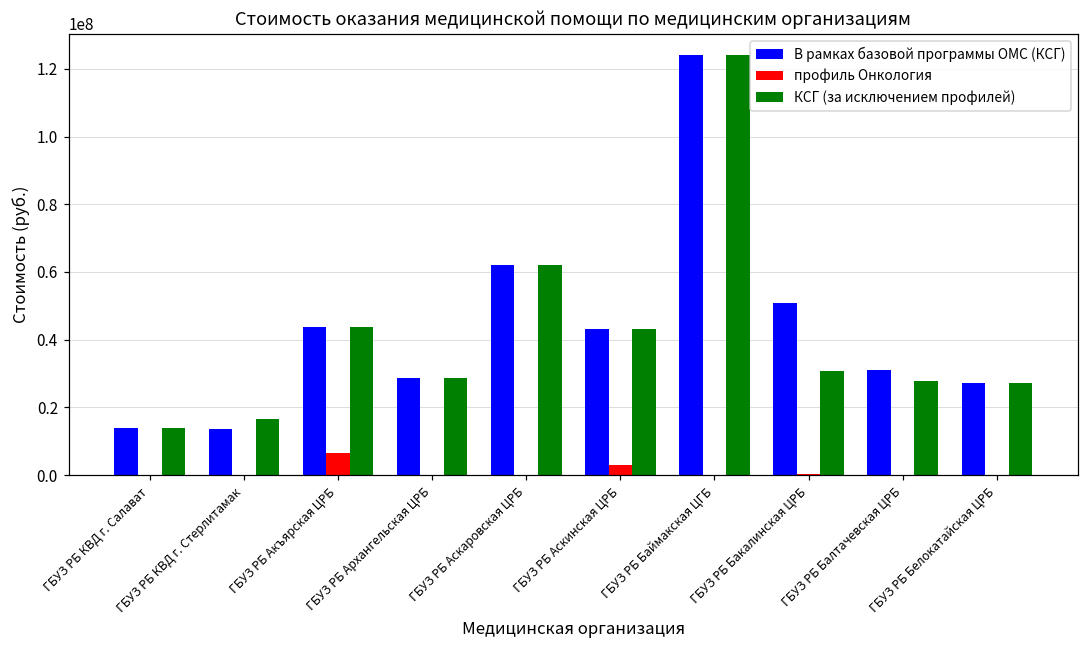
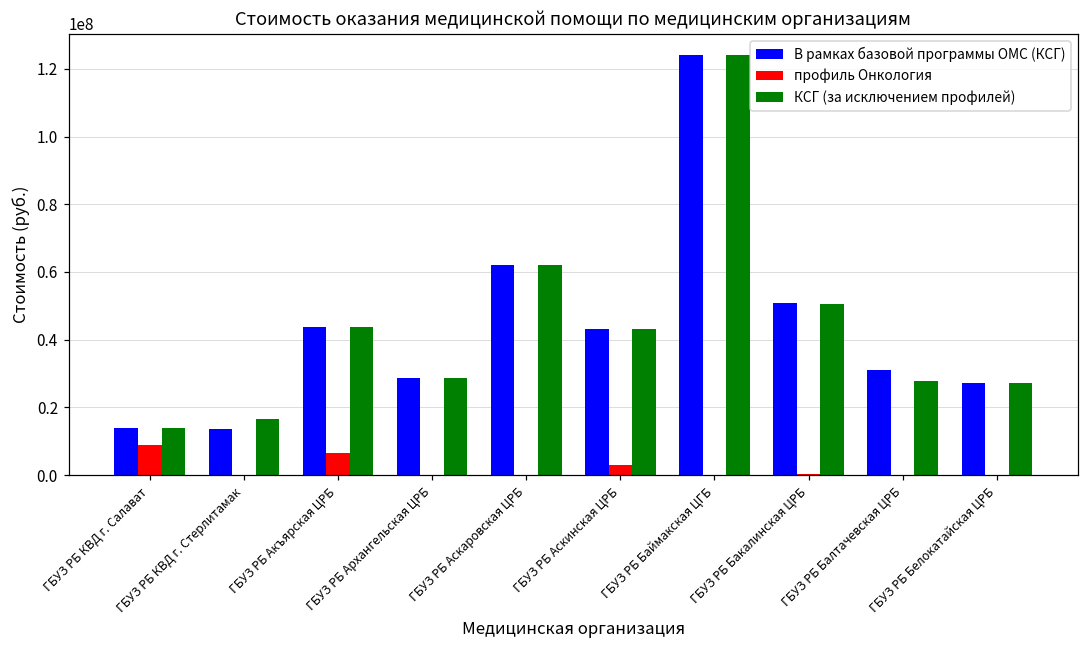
профиль Онкология, ГБУЗ РБ КВД г. Салават: 0 -> 9000000
КСГ (за исключением профилей), ГБУЗ РБ Бакалинская ЦРБ: 31000000 -> 51000000
